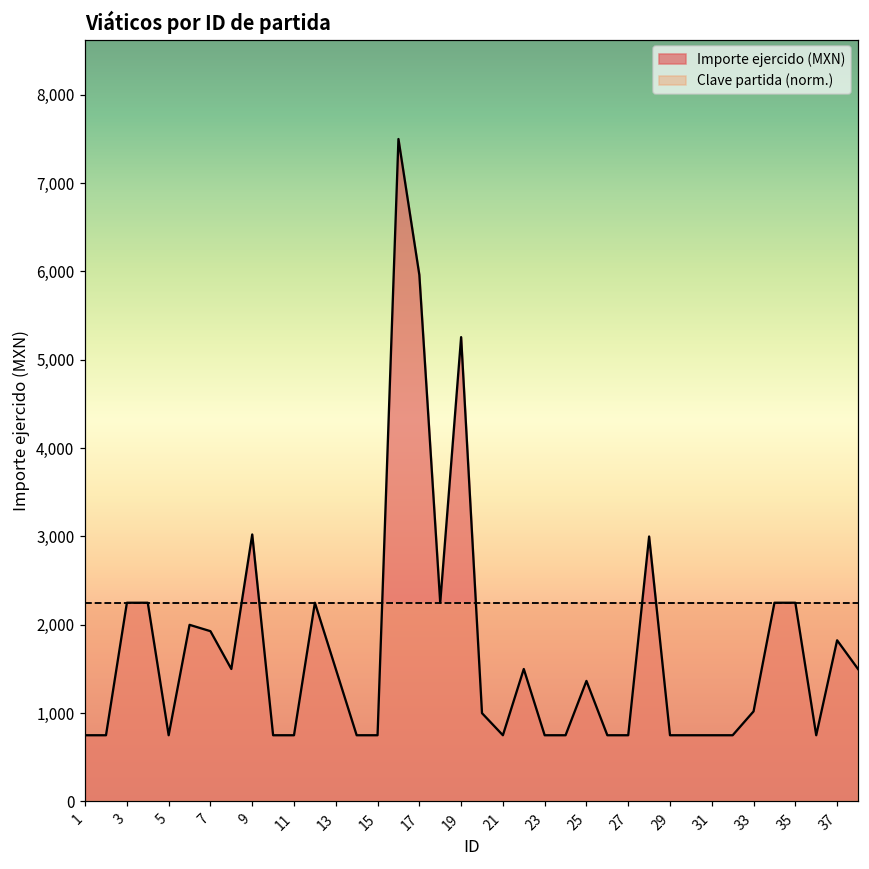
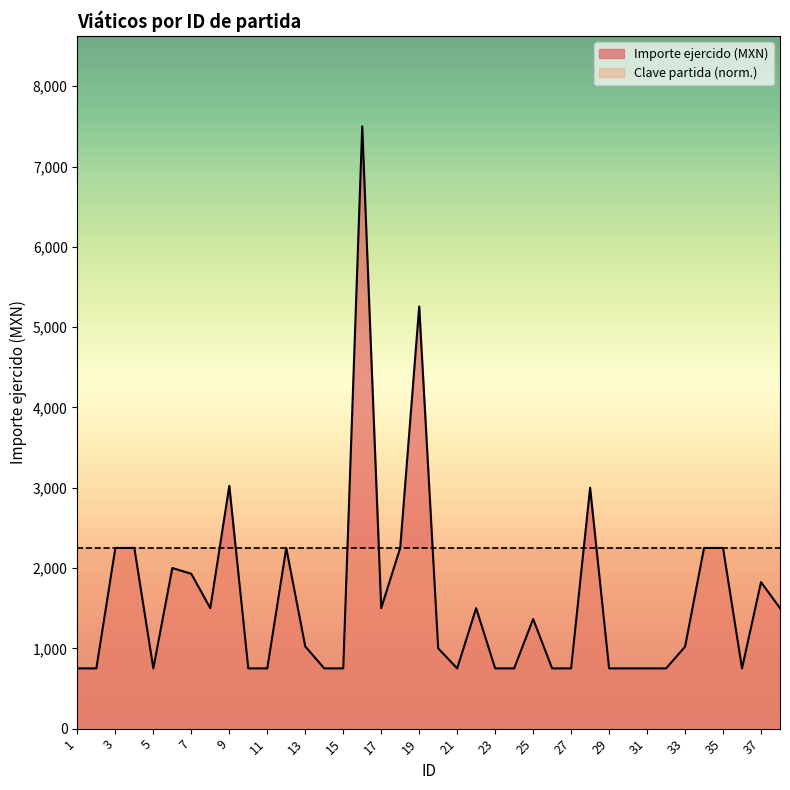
Importe ejercido (MXN), 13: 1,500 -> 1,000
Importe ejercido (MXN), 17: 6,000 -> 1,500
